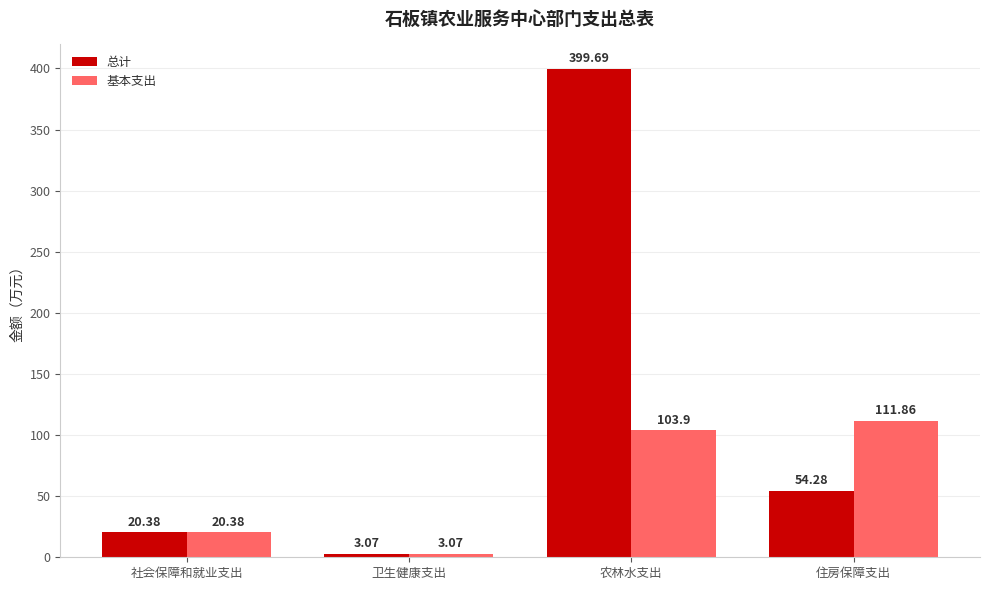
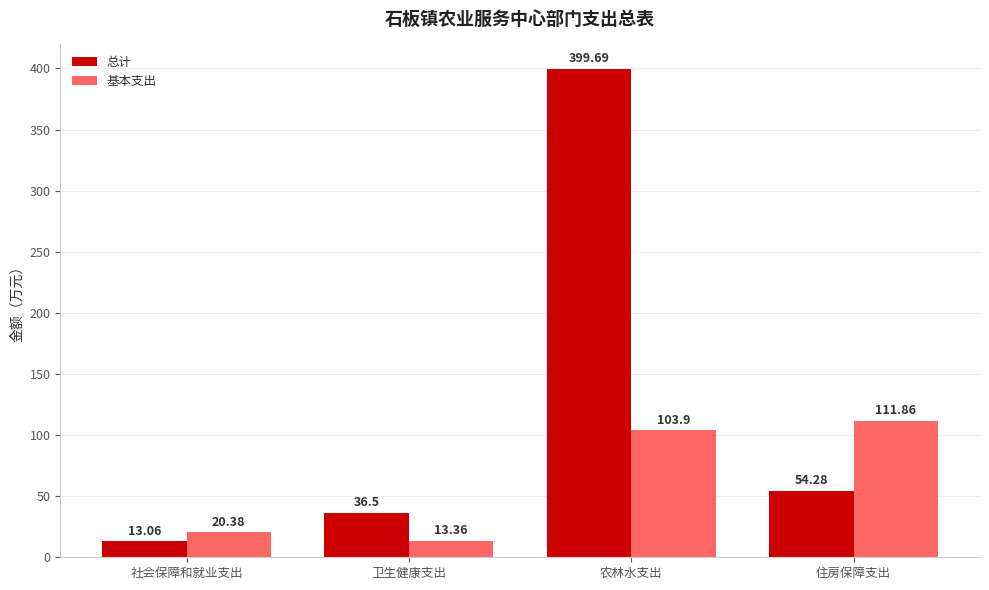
总计, 社会保障和就业支出: 20.38 -> 13.06
总计, 卫生健康支出: 3.07 -> 36.5
基本支出, 卫生健康支出: 3.07 -> 13.36
